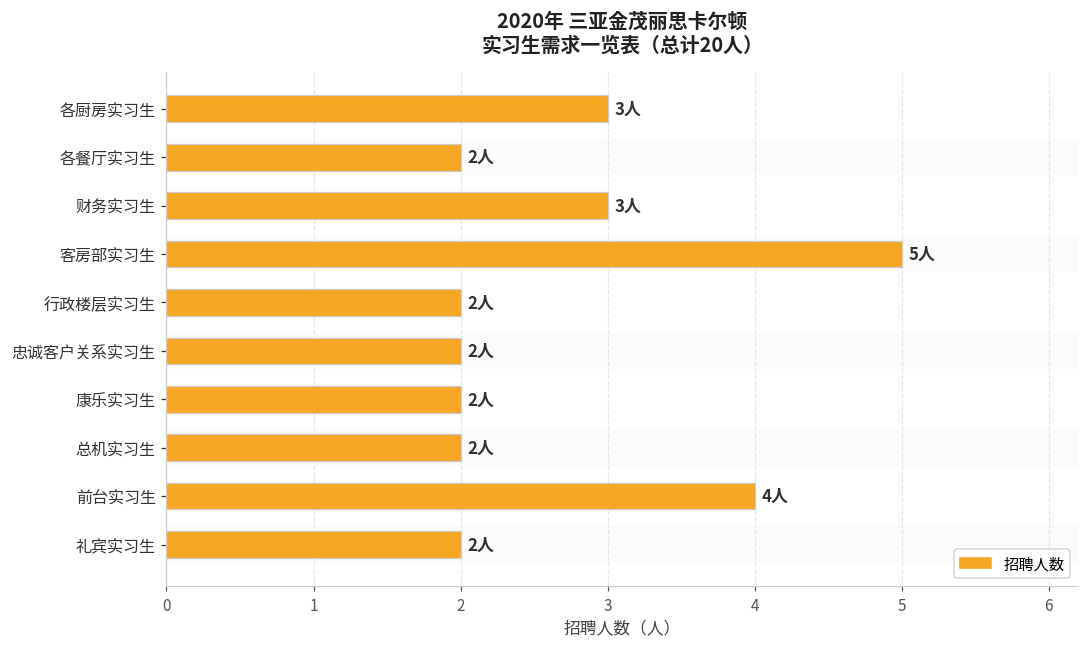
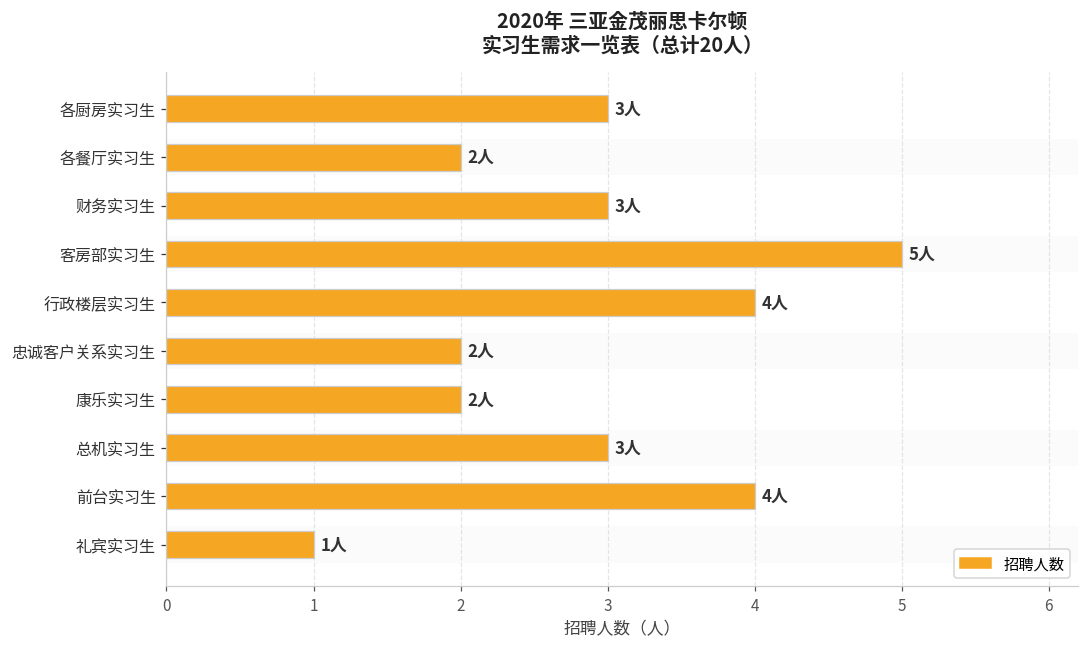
行政楼层实习生: 2人 -> 4人
总机实习生: 2人 -> 3人
礼宾实习生: 2人 -> 1人
